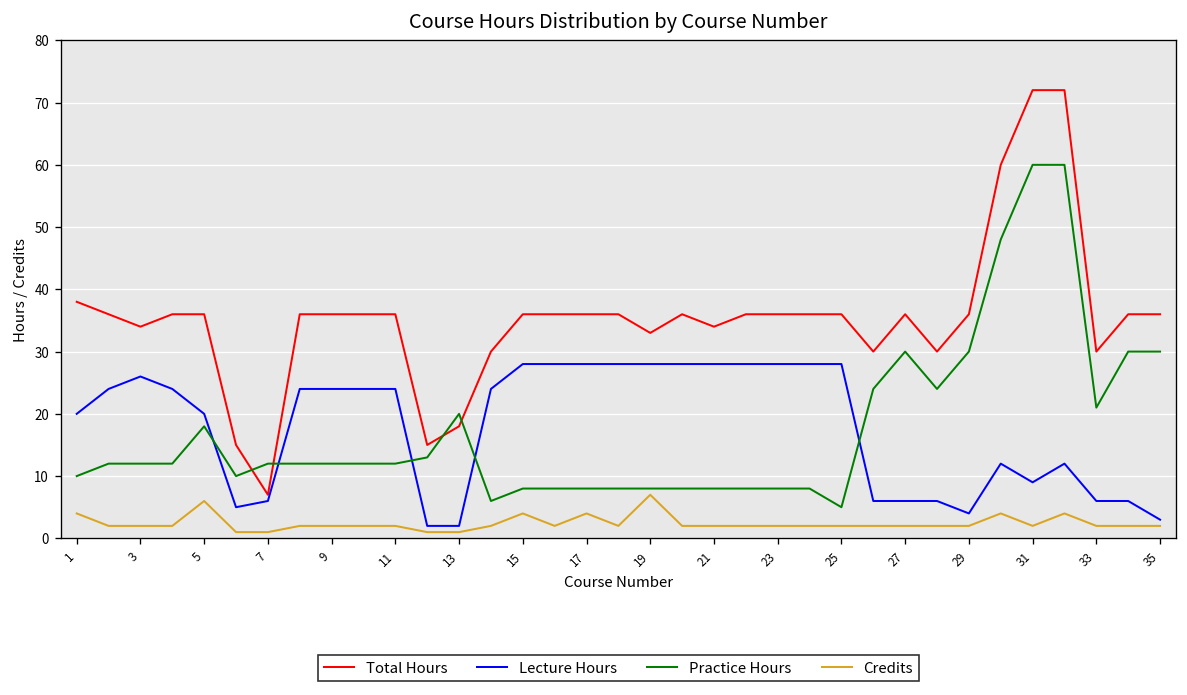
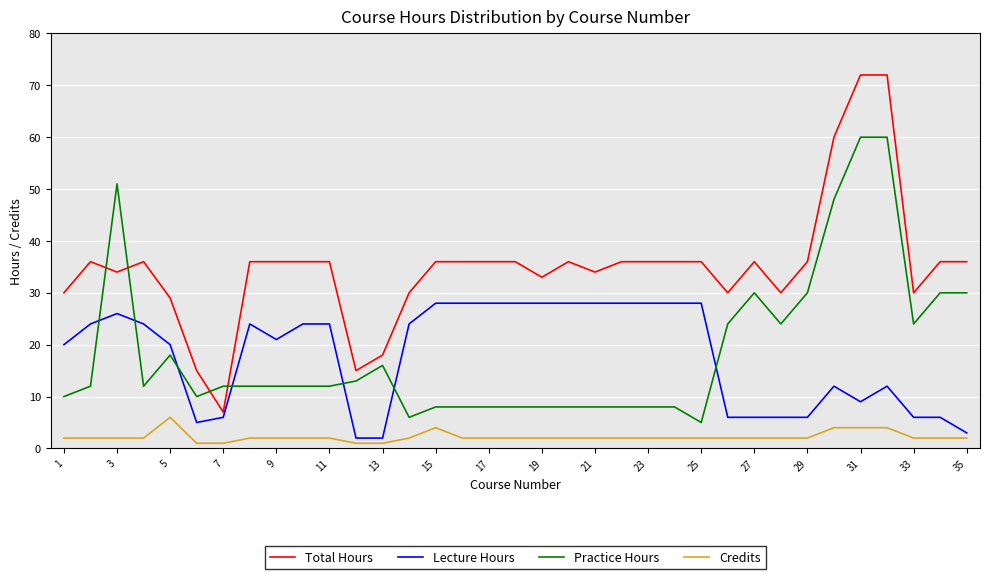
Total Hours, 1: 38 -> 30
Credits, 1: 4 -> 2
Practice Hours, 3: 12 -> 51
Total Hours, 5: 36 -> 29
Lecture Hours, 9: 24 -> 21
Practice Hours, 13: 20 -> 16
Credits, 17: 4 -> 2
Credits, 19: 7 -> 2
Lecture Hours, 29: 4 -> 6
Credits, 31: 2 -> 4
Practice Hours, 33: 21 -> 24
